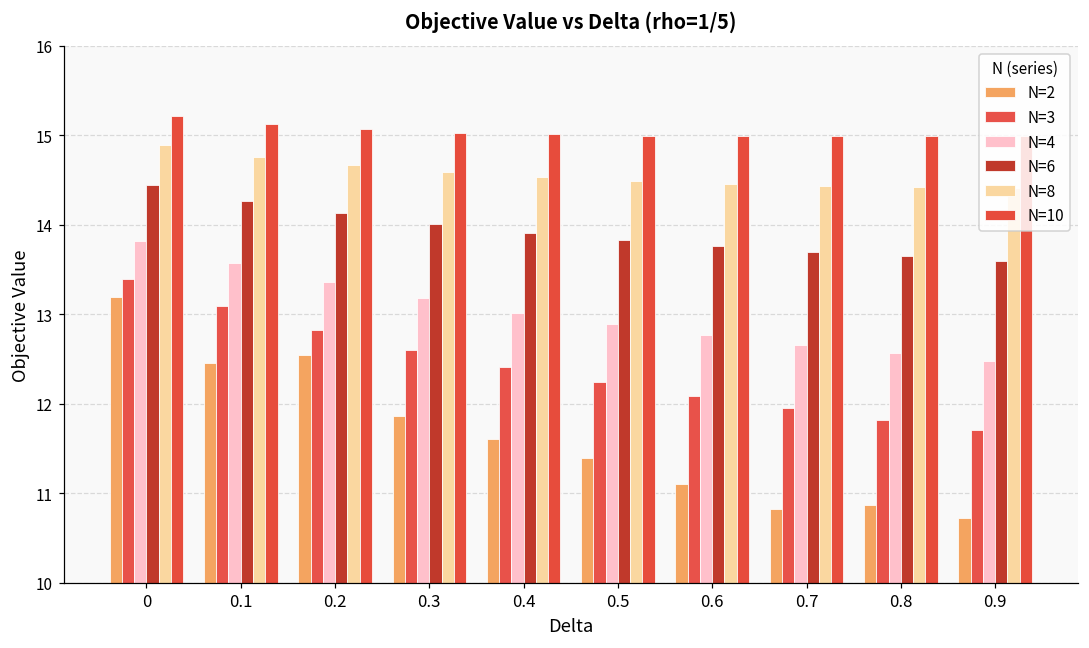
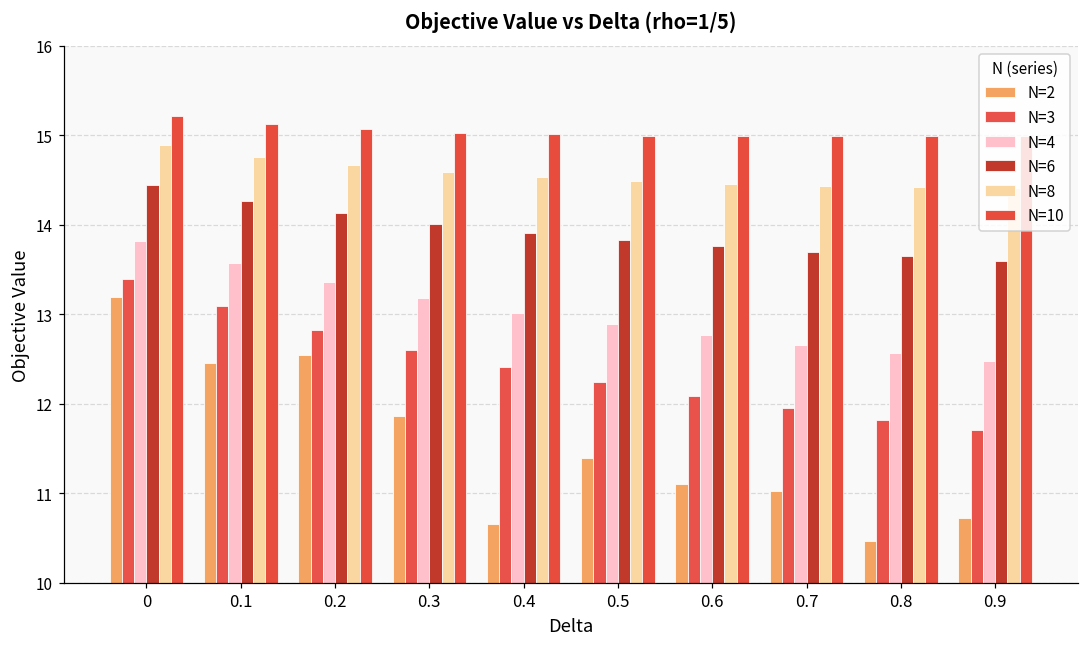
N=2, 0.4: 11.6 -> 10.7
N=2, 0.7: 10.8 -> 11.0
N=2, 0.8: 10.9 -> 10.5
